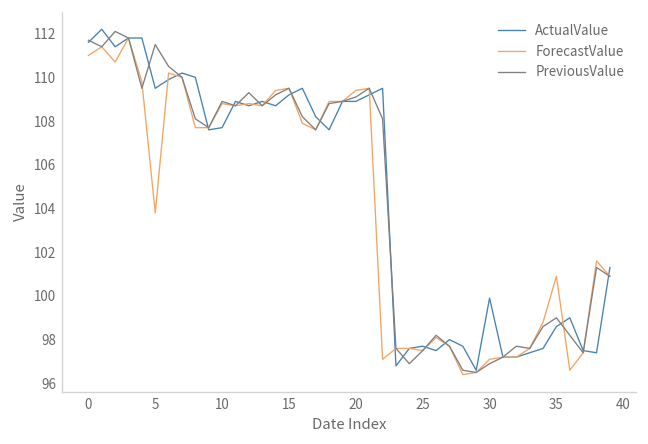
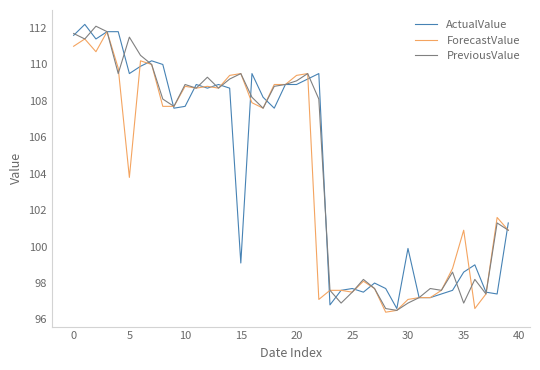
ActualValue, 15: 109.2 -> 99.1
PreviousValue, 35: 99.0 -> 96.9
